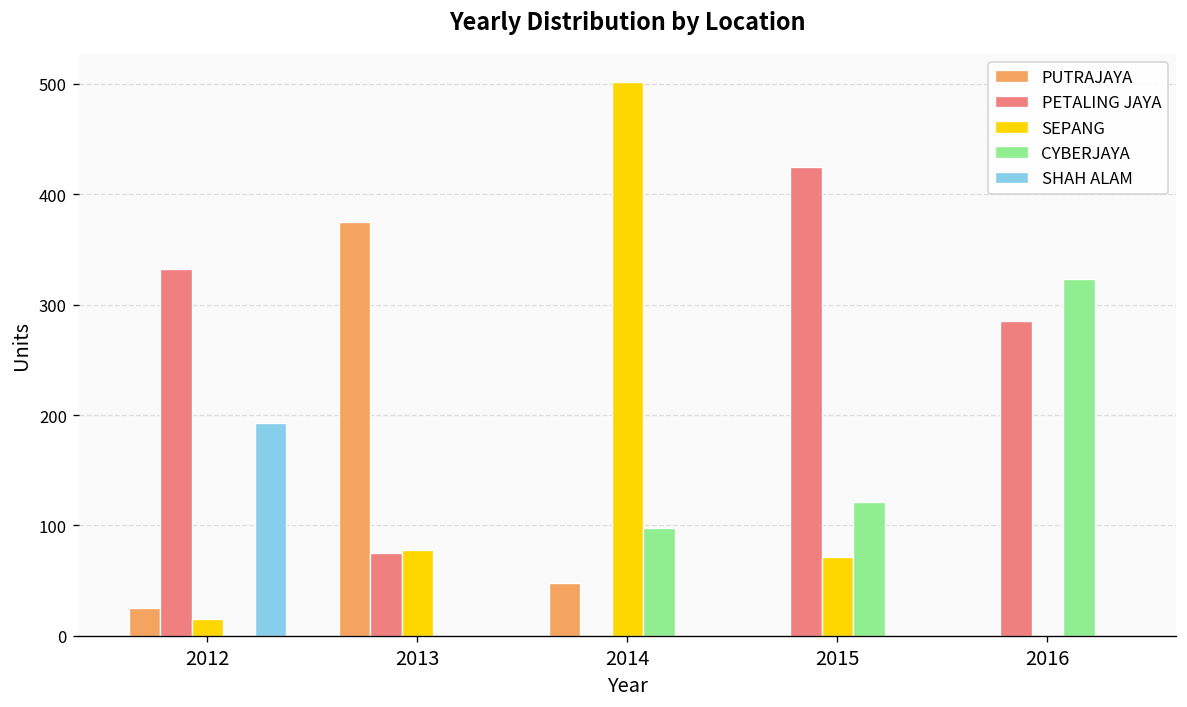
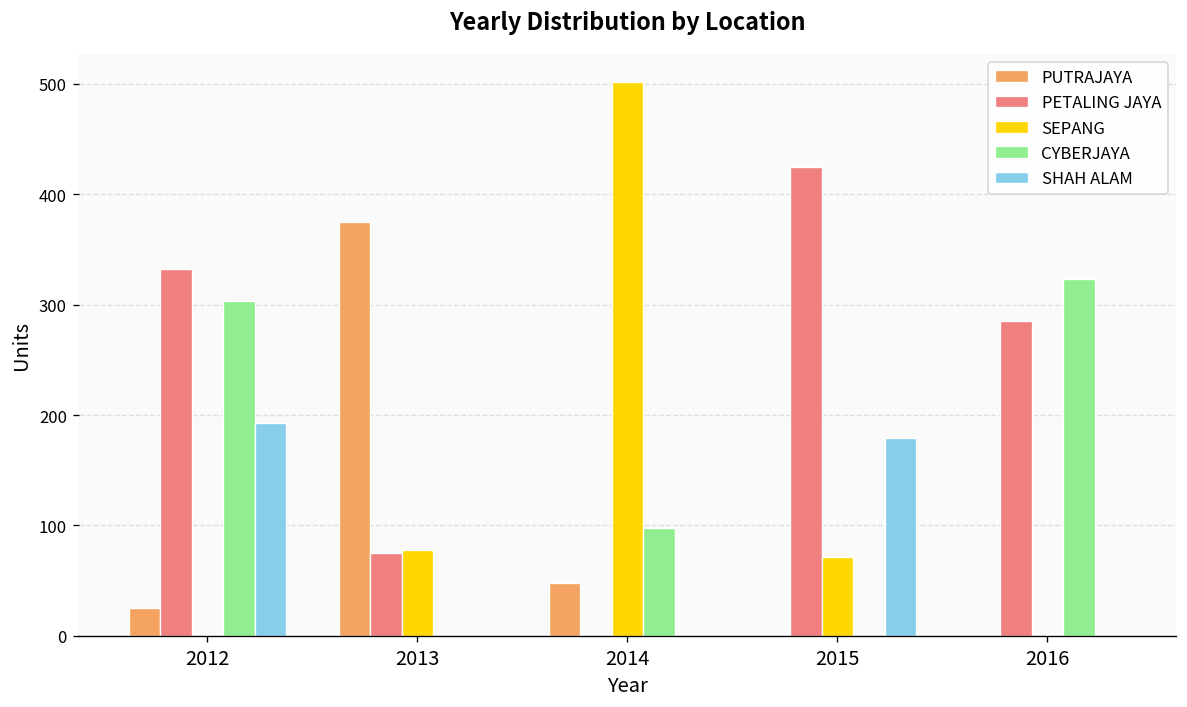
SEPANG, 2012: 20 -> 0
CYBERJAYA, 2012: 0 -> 300
CYBERJAYA, 2015: 120 -> 0
SHAH ALAM, 2015: 0 -> 180
